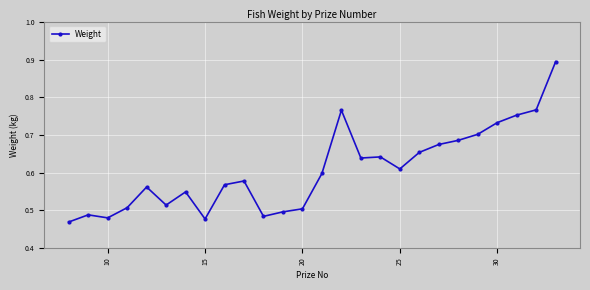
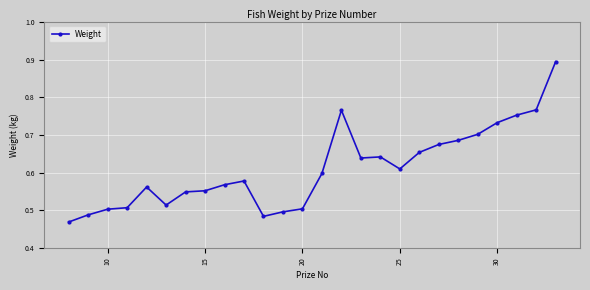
10: 0.48 -> 0.50
15: 0.48 -> 0.55
